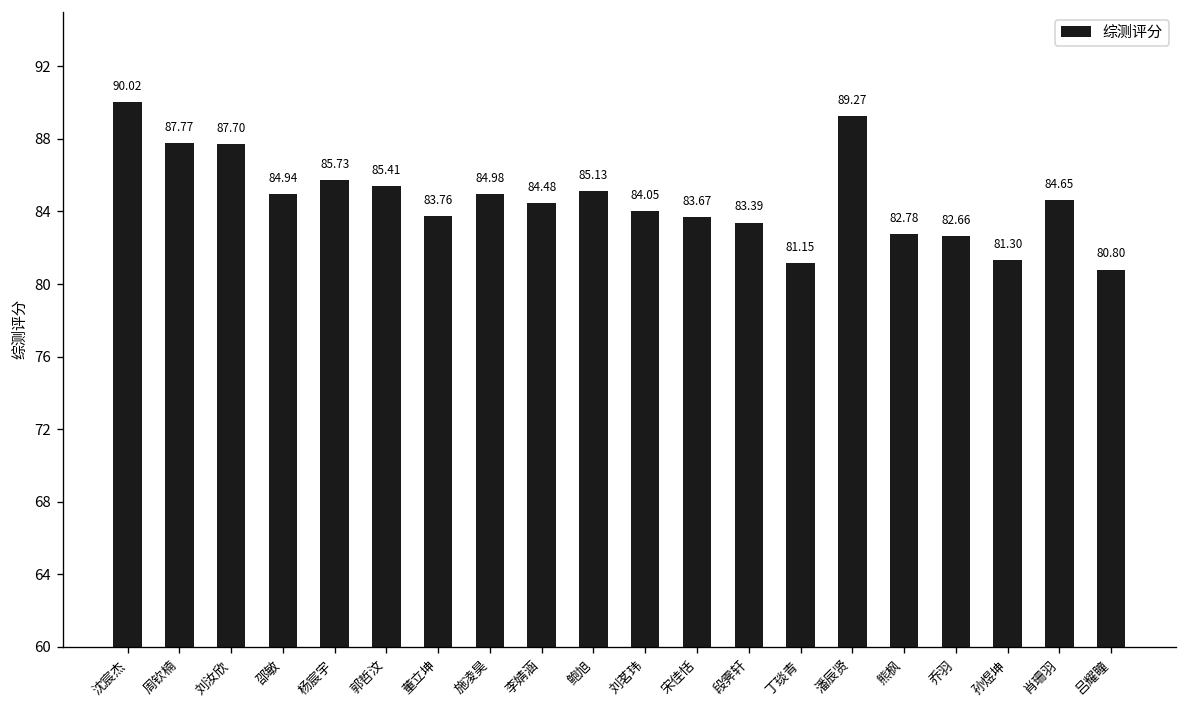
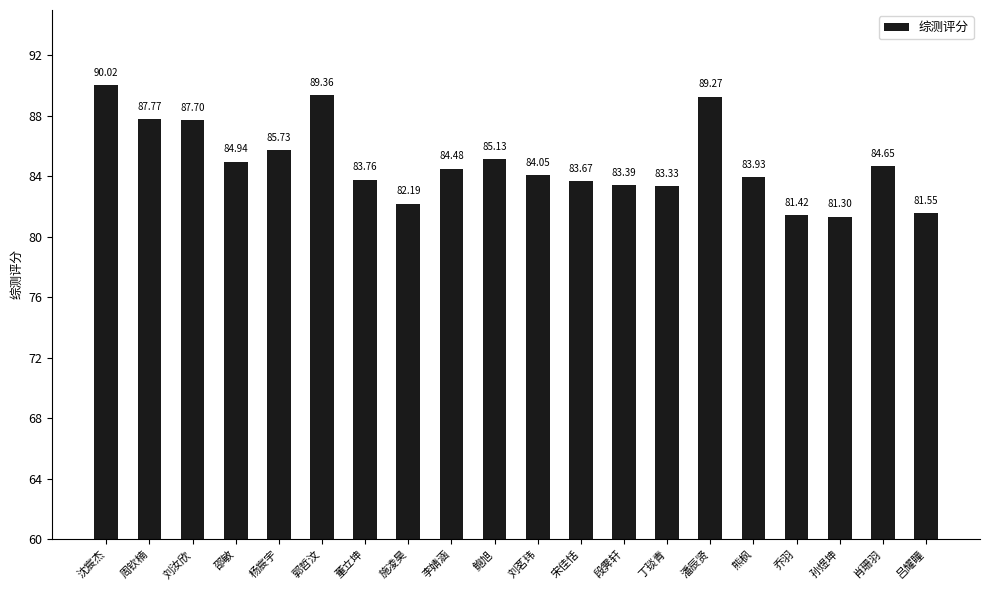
郭哲汶: 85.41 -> 89.36
施凌昊: 84.98 -> 82.19
丁琰青: 81.15 -> 83.33
熊枫: 82.78 -> 83.93
乔羽: 82.66 -> 81.42
吕耀瞳: 80.80 -> 81.55
